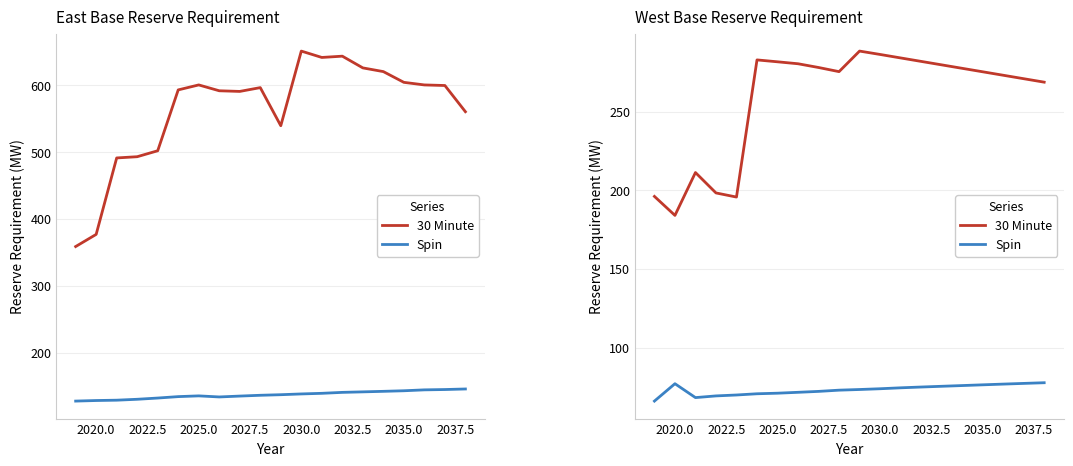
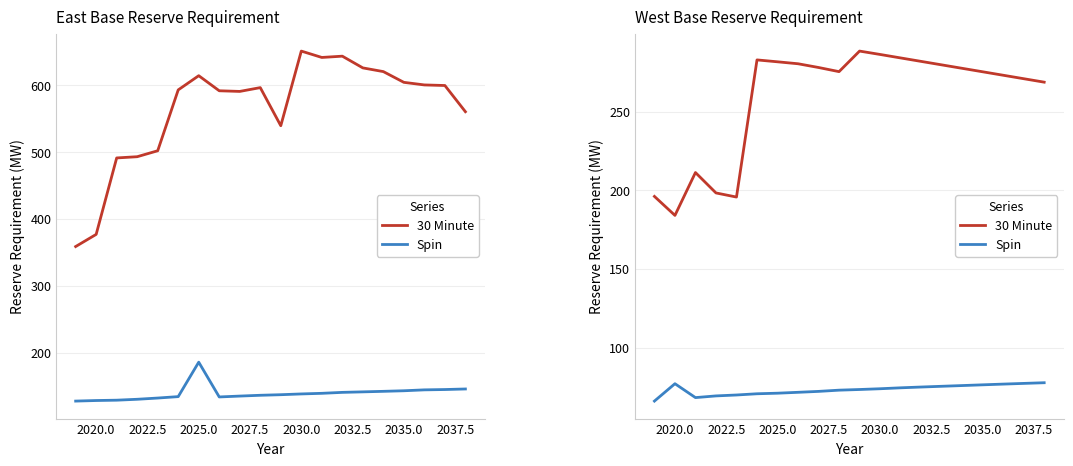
East Base Reserve Requirement, 30 Minute, 2025.0: 600 -> 610
East Base Reserve Requirement, Spin, 2025.0: 140 -> 190
